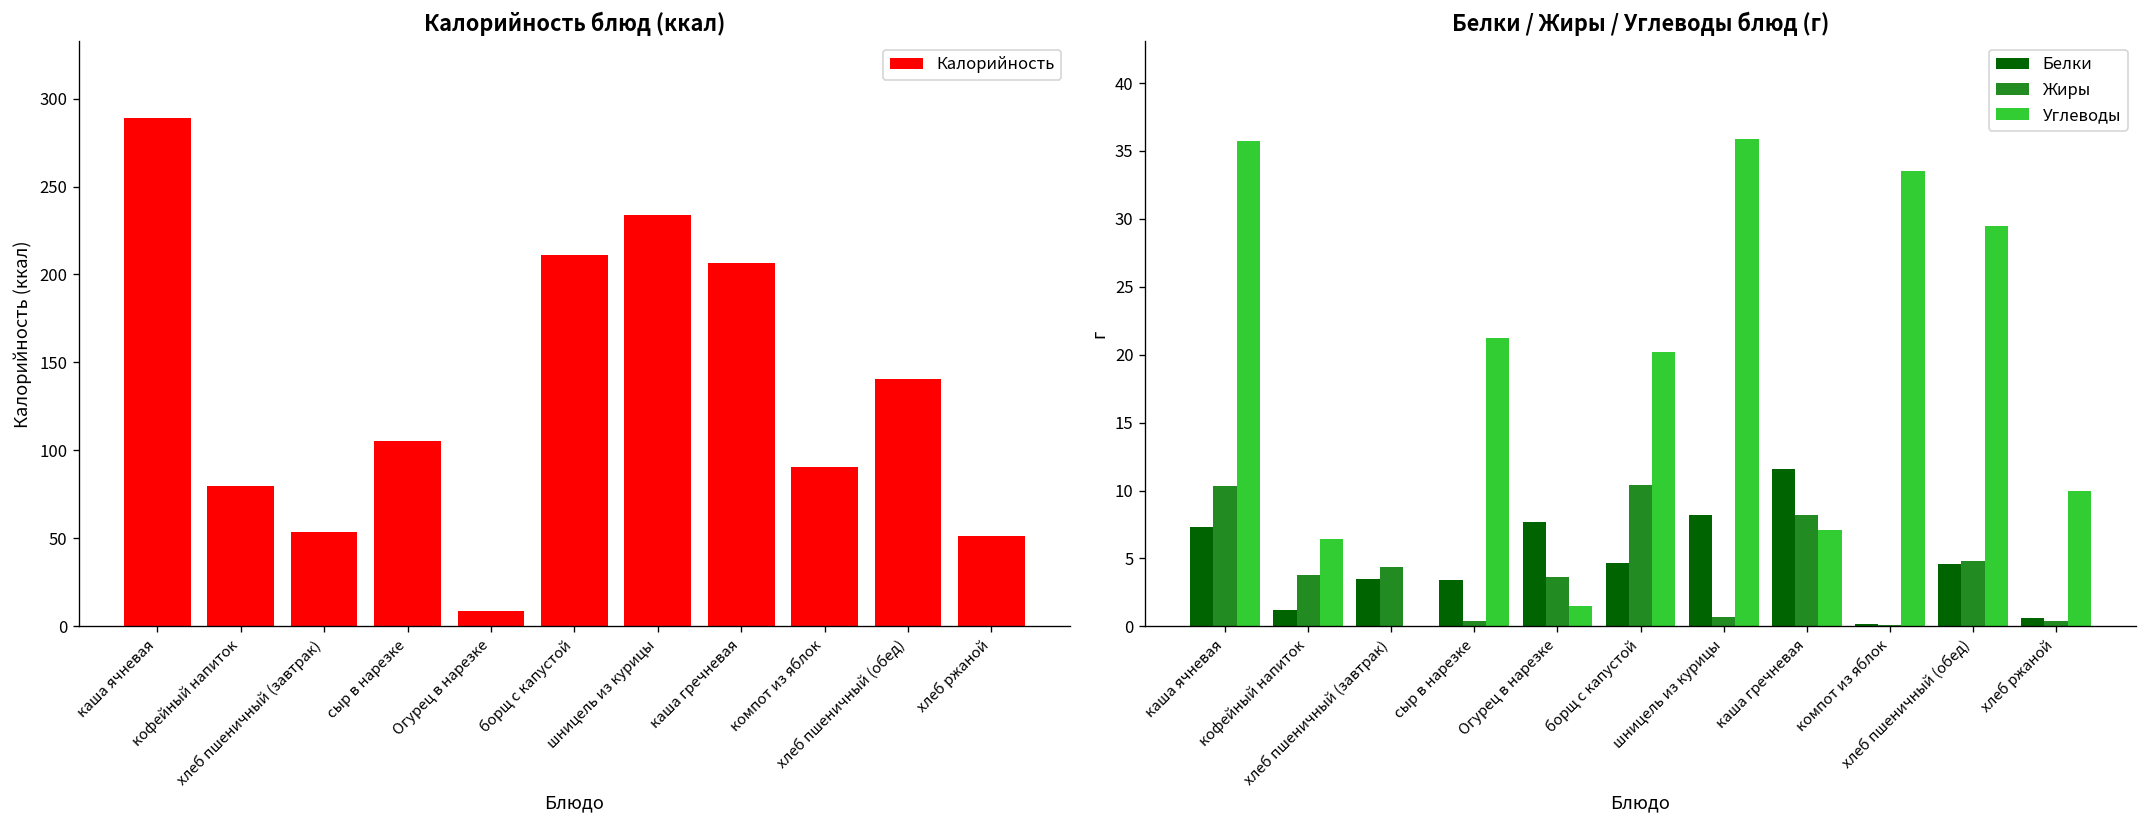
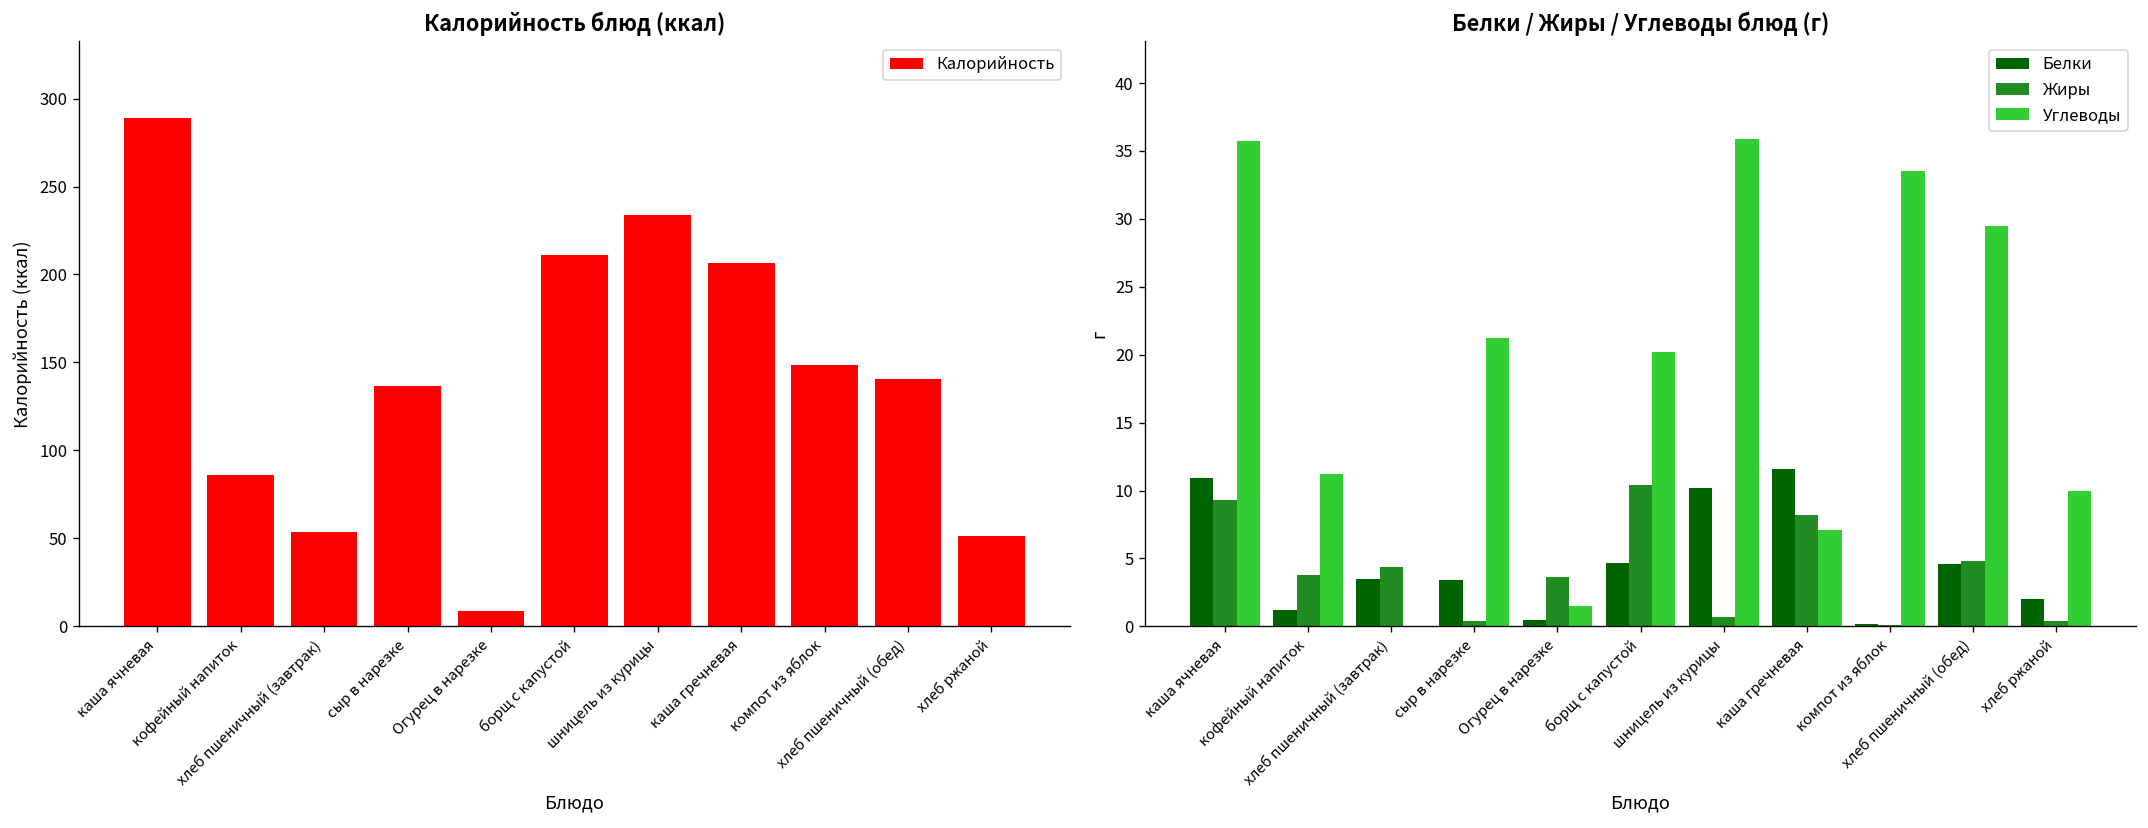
Калорийность блюд (ккал), кофейный напиток: 80 -> 86
Калорийность блюд (ккал), сыр в нарезке: 106 -> 137
Калорийность блюд (ккал), компот из яблок: 91 -> 149
Белки / Жиры / Углеводы блюд (г), Белки, каша ячневая: 7.3 -> 10.9
Белки / Жиры / Углеводы блюд (г), Жиры, каша ячневая: 10.3 -> 9.3
Белки / Жиры / Углеводы блюд (г), Углеводы, кофейный напиток: 6.4 -> 11.2
Белки / Жиры / Углеводы блюд (г), Белки, Огурец в нарезке: 7.7 -> 0.5
Белки / Жиры / Углеводы блюд (г), Белки, шницель из курицы: 8.2 -> 10.2
Белки / Жиры / Углеводы блюд (г), Белки, хлеб ржаной: 0.6 -> 2.0
